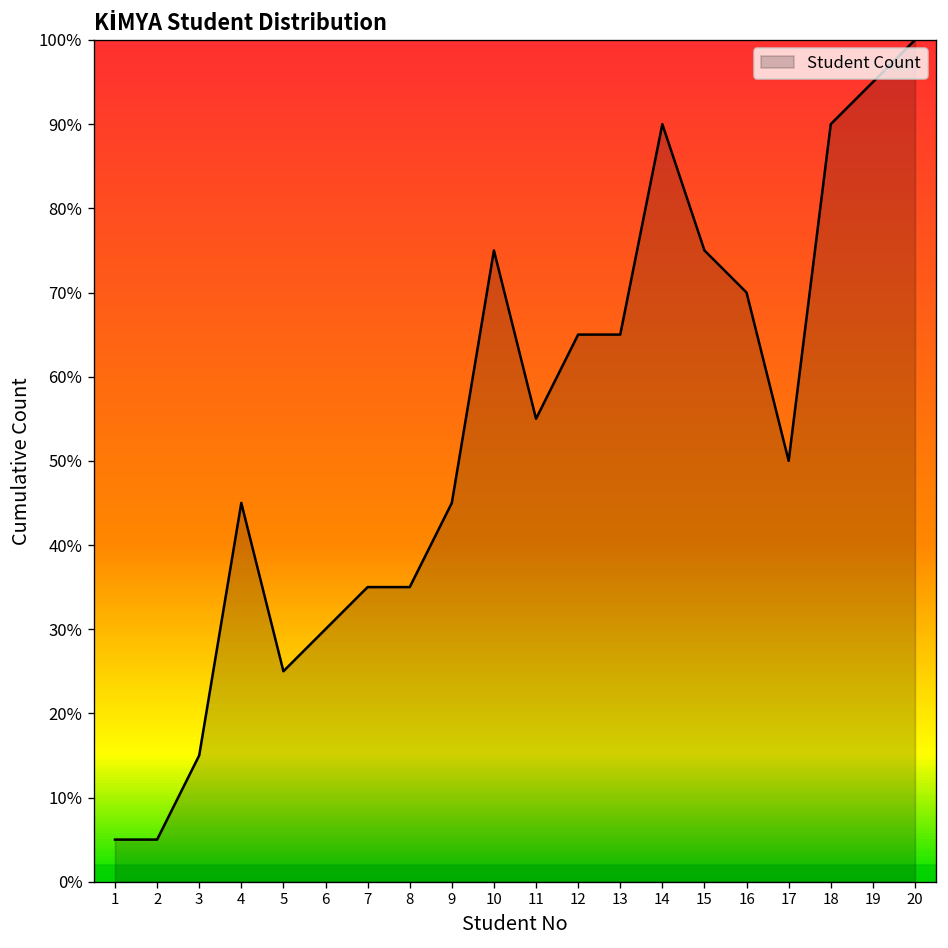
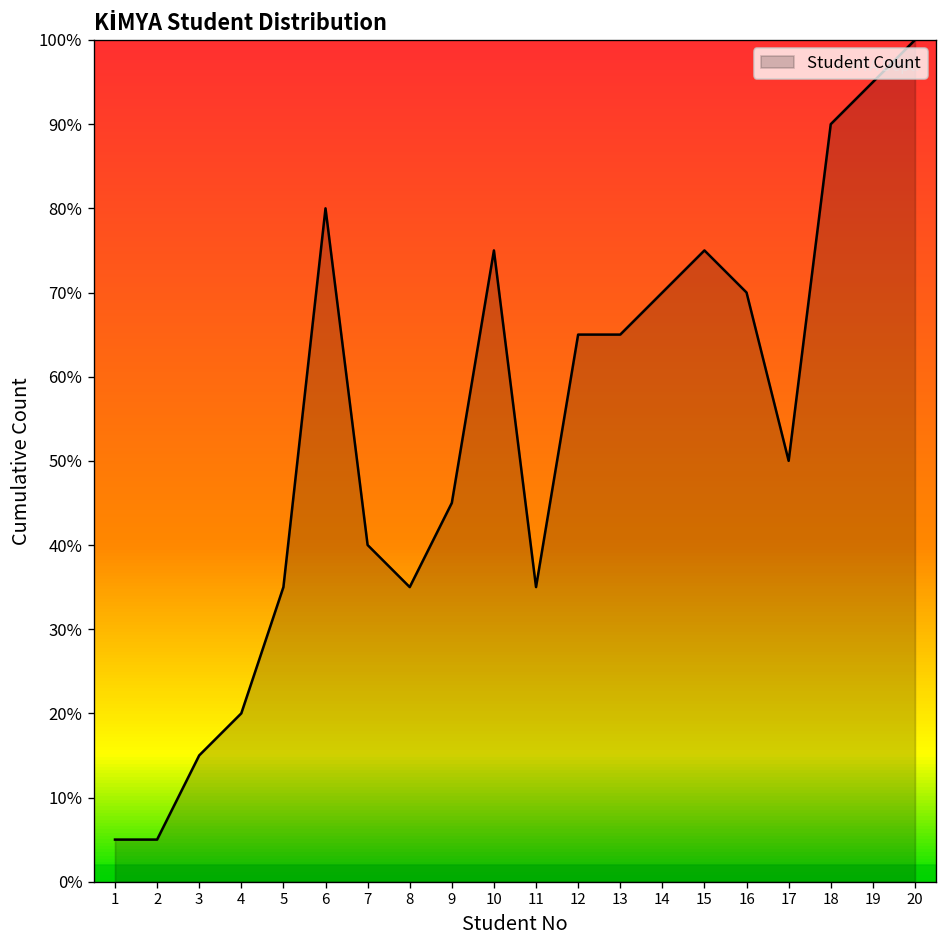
4: 45% -> 20%
5: 25% -> 35%
6: 30% -> 80%
7: 35% -> 40%
11: 55% -> 35%
14: 90% -> 70%
